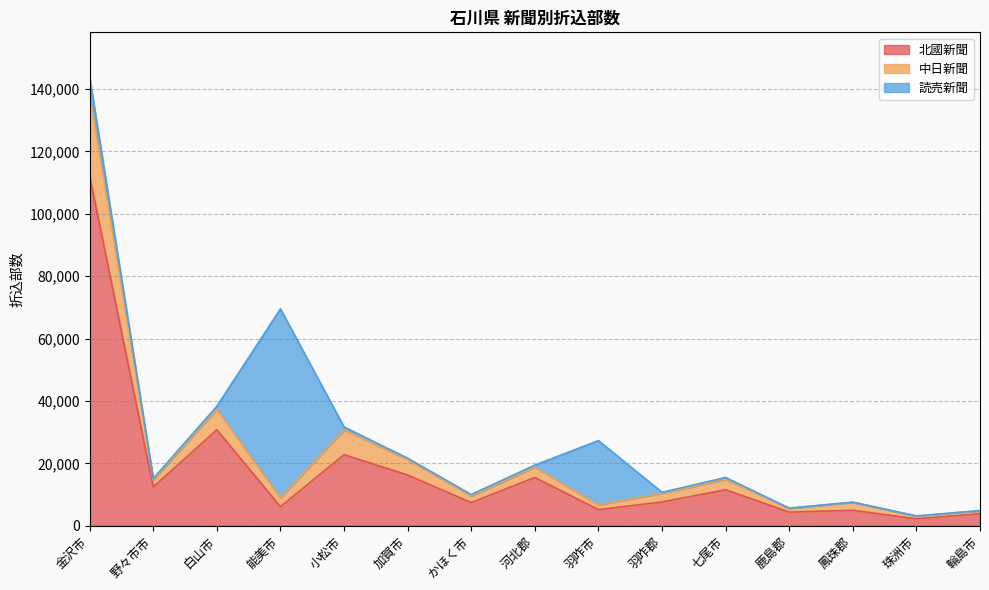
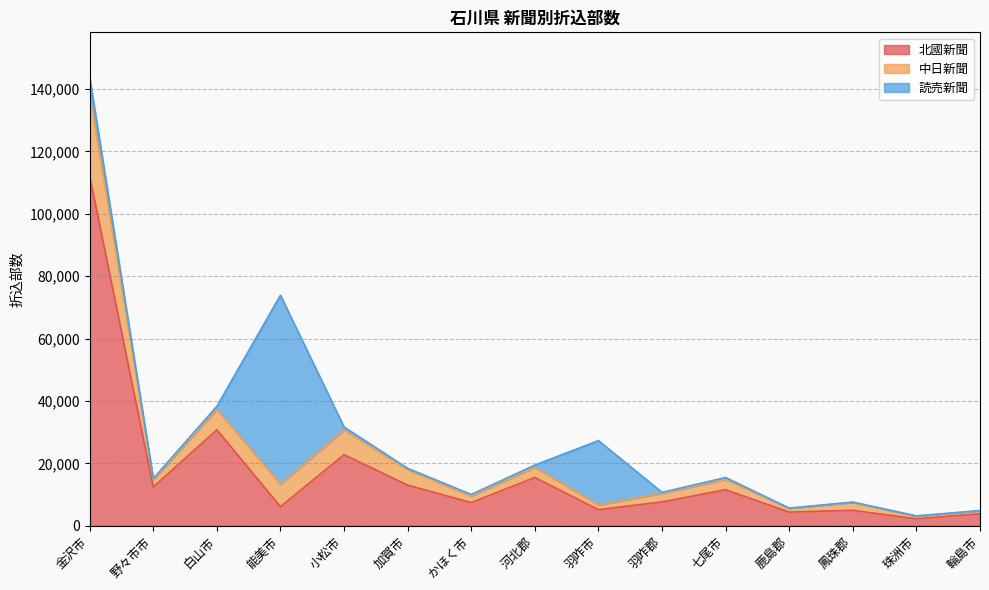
中日新聞, 能美市: 3,000 -> 7,000
北國新聞, 加賀市: 16,000 -> 13,000
